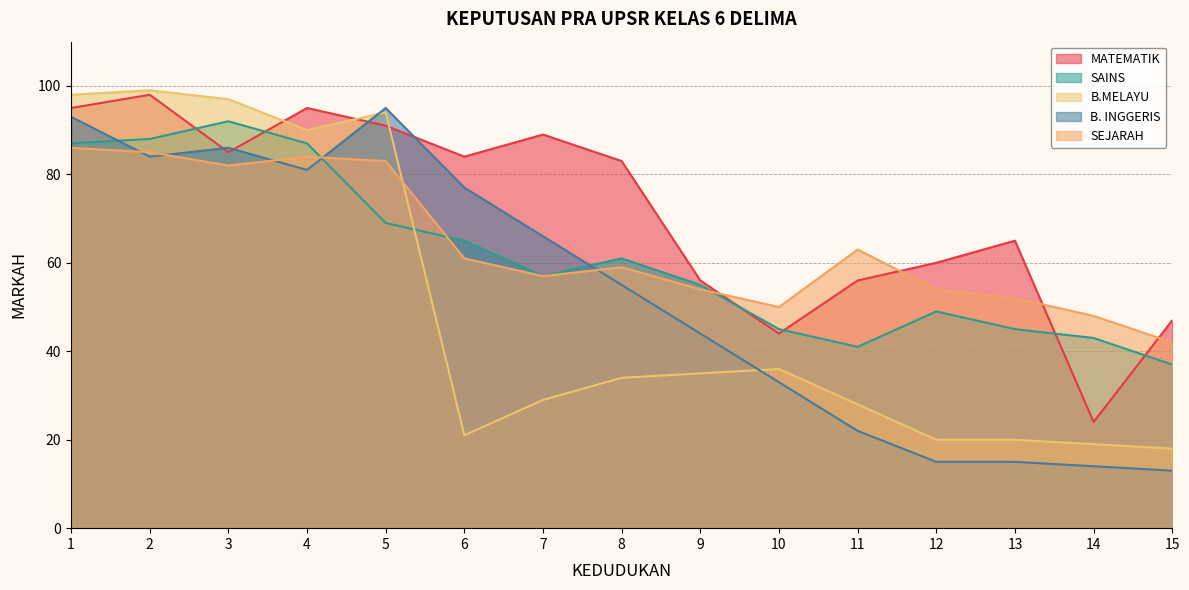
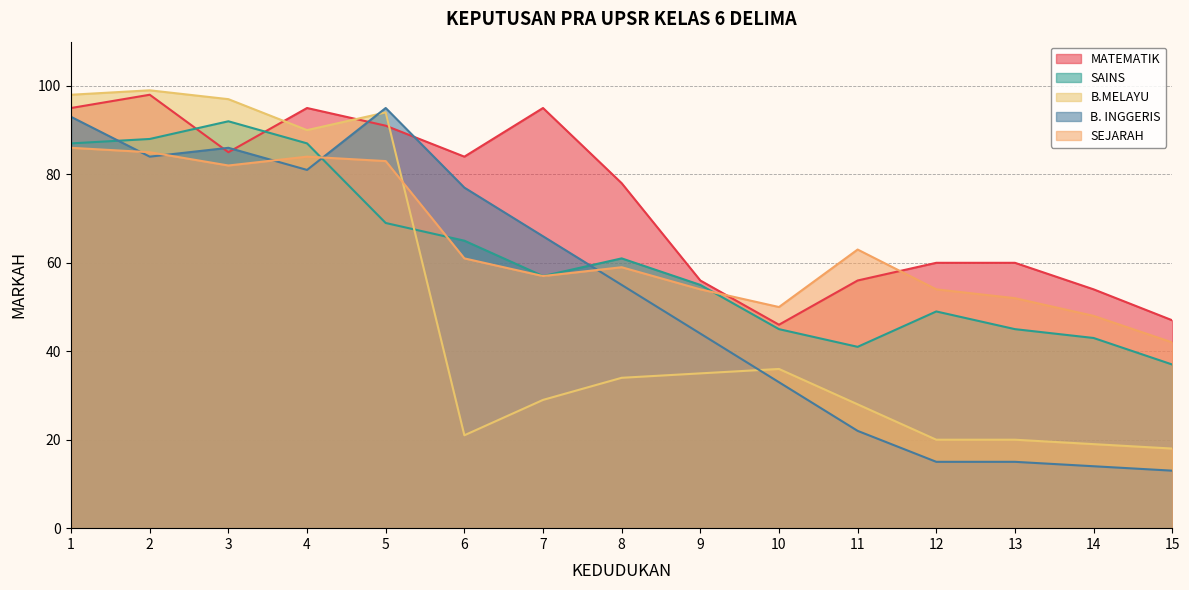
MATEMATIK, 7: 89 -> 95
MATEMATIK, 8: 83 -> 78
MATEMATIK, 10: 44 -> 46
MATEMATIK, 13: 65 -> 60
MATEMATIK, 14: 24 -> 54
